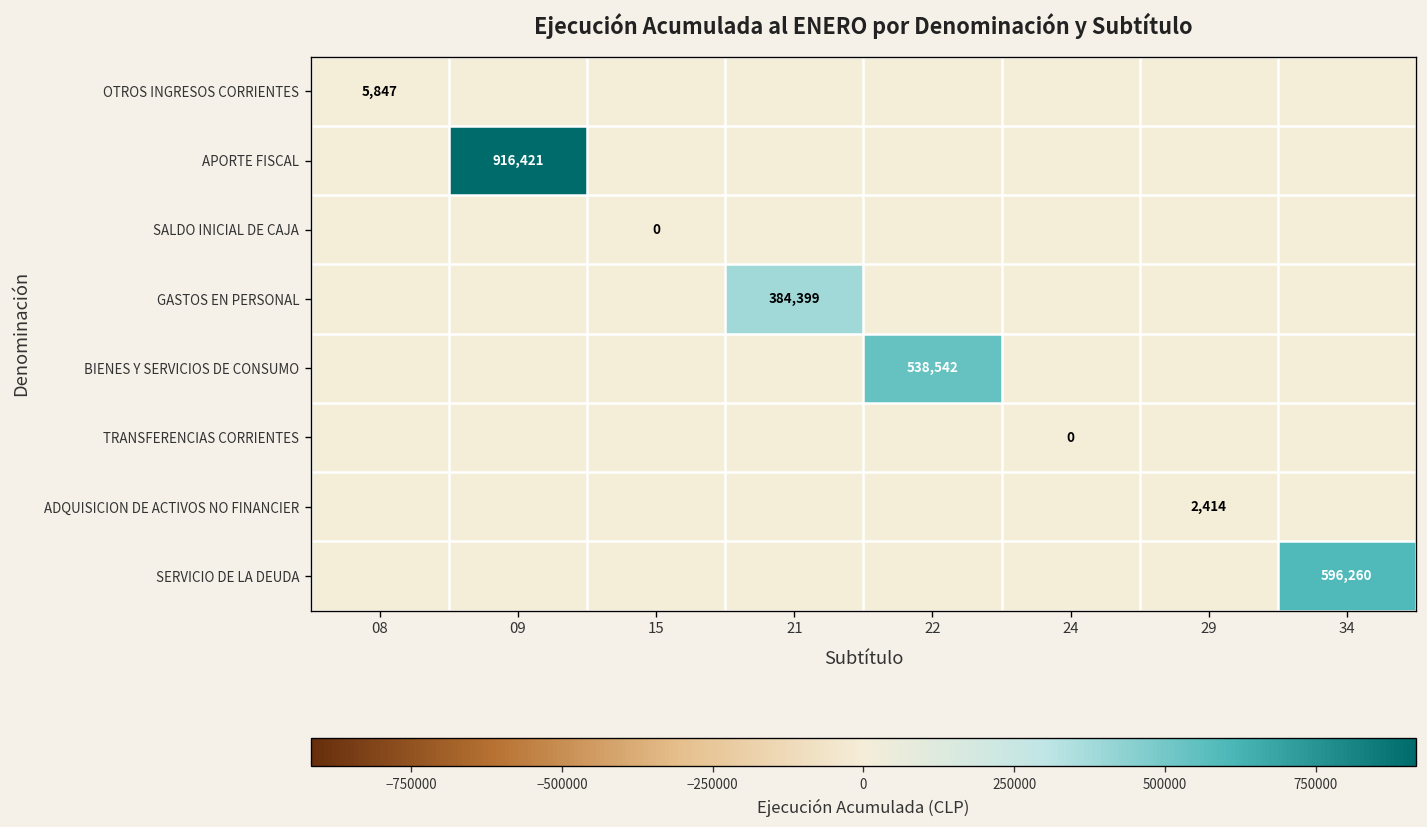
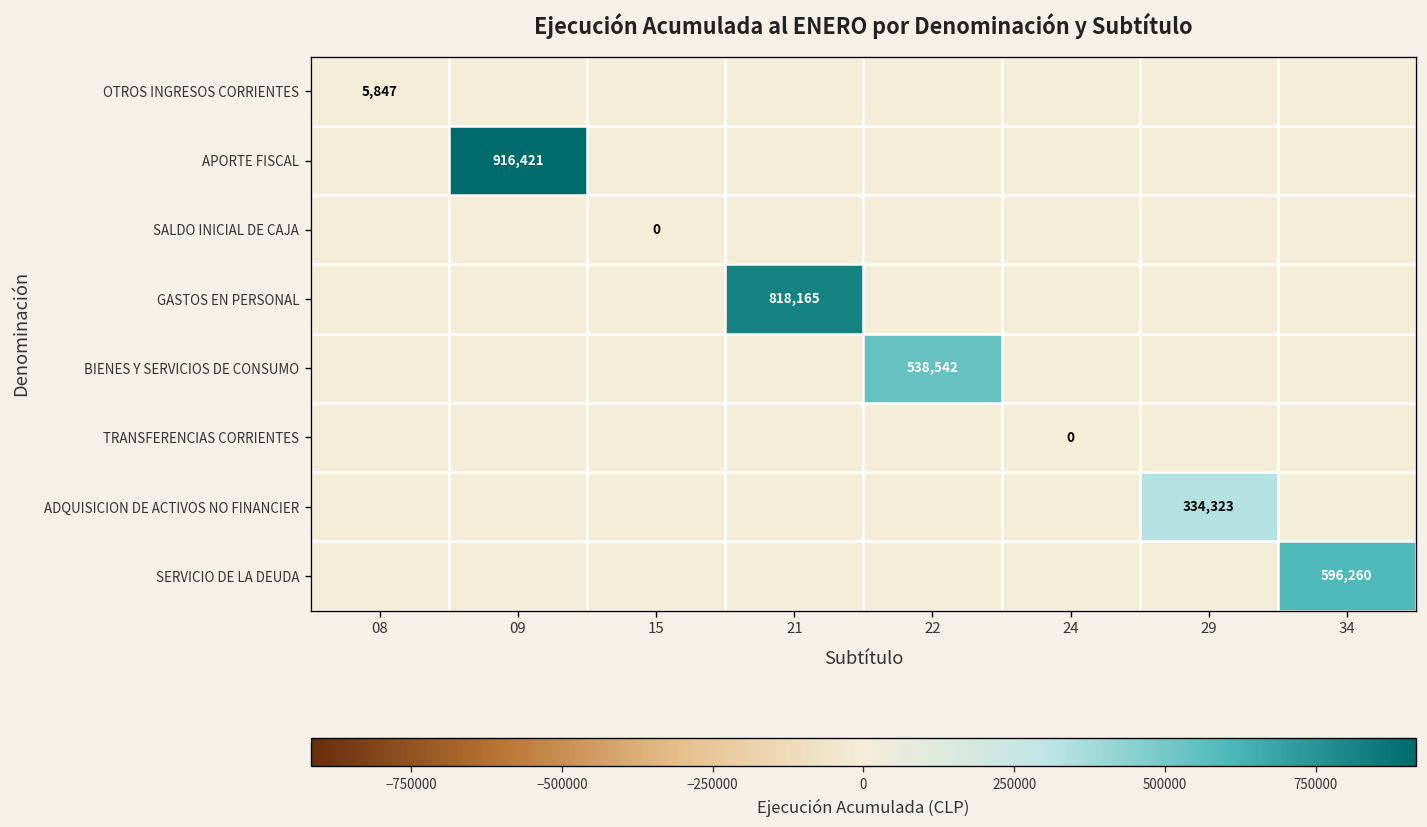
GASTOS EN PERSONAL, 21: 384,399 -> 818,165
ADQUISICION DE ACTIVOS NO FINANCIER, 29: 2,414 -> 334,323
